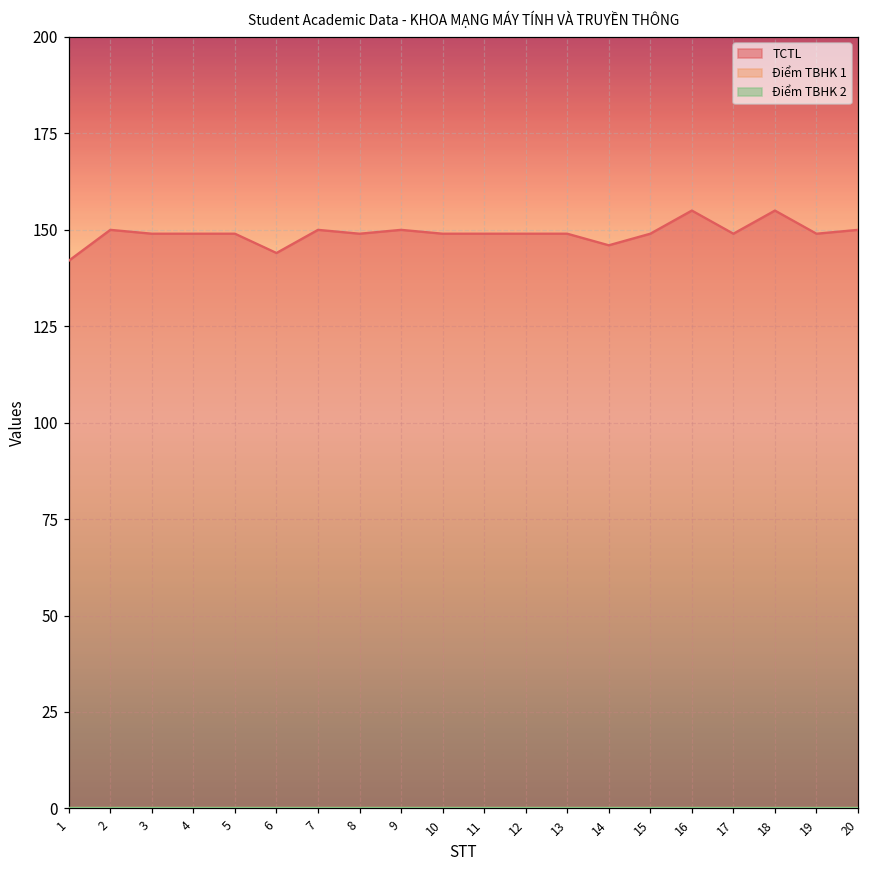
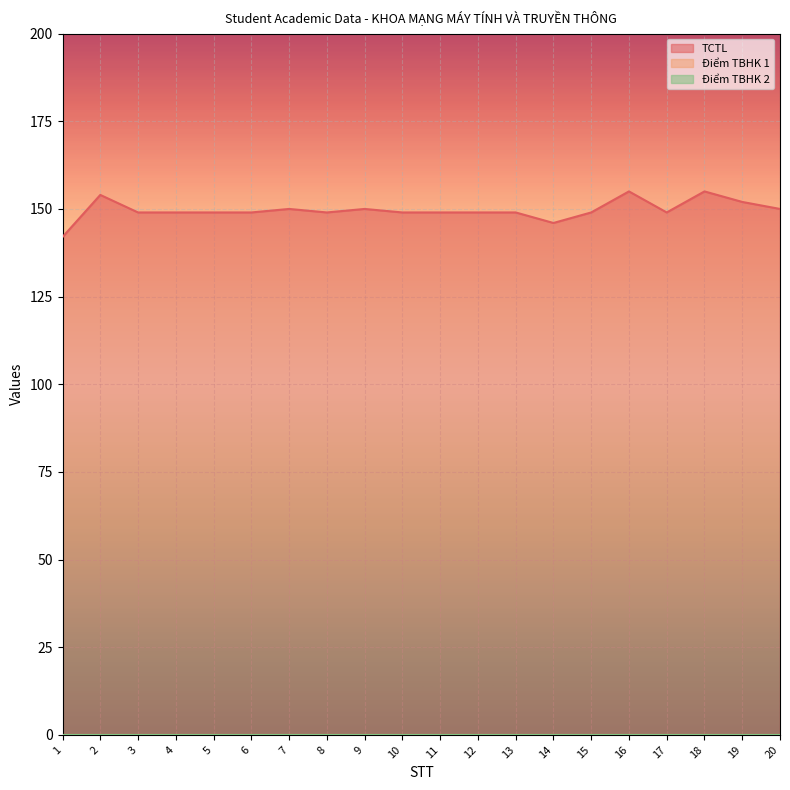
TCTL, 2: 150 -> 154
TCTL, 6: 144 -> 149
TCTL, 19: 149 -> 152
